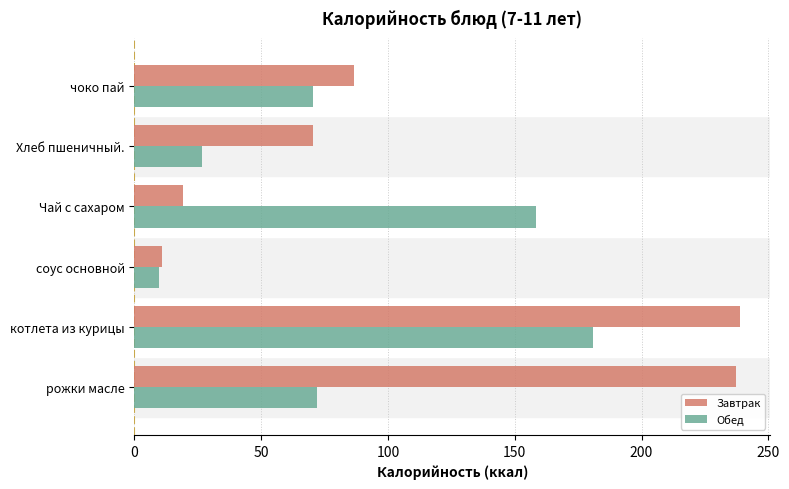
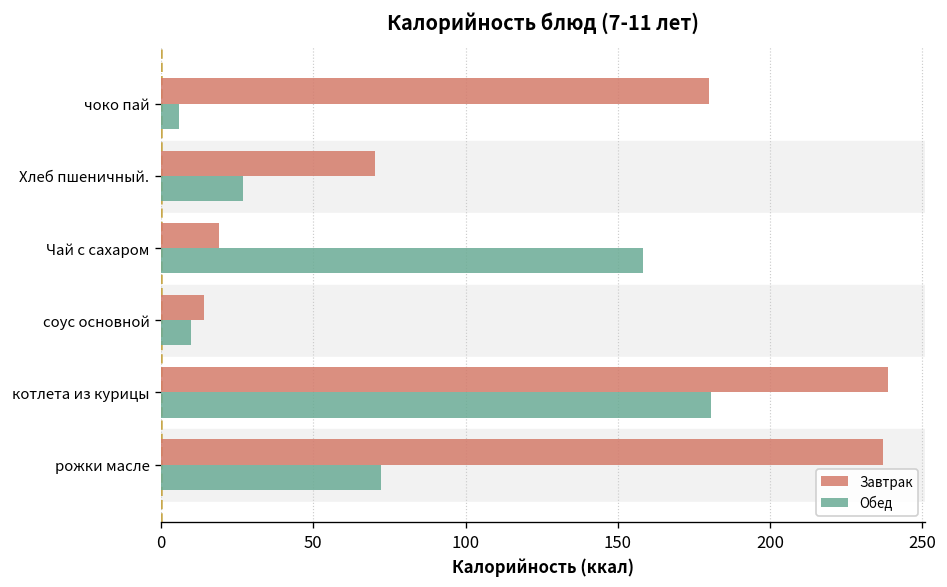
Завтрак, чоко пай: 87 -> 180
Обед, чоко пай: 70 -> 6
Завтрак, соус основной: 11 -> 14
